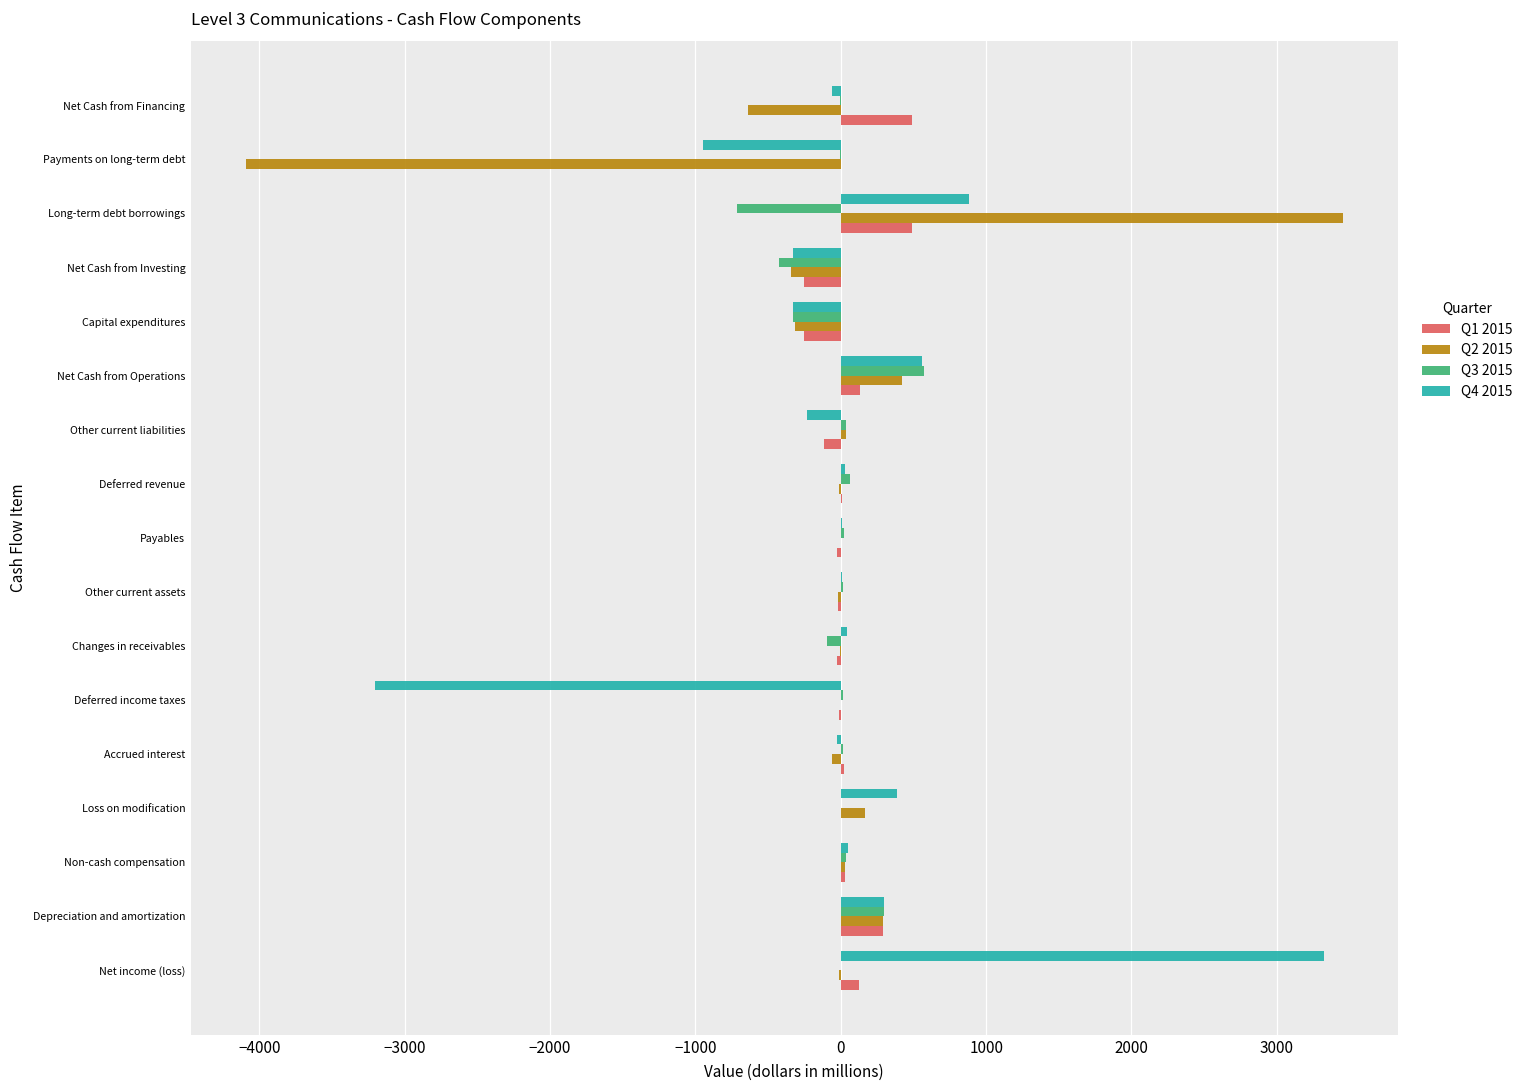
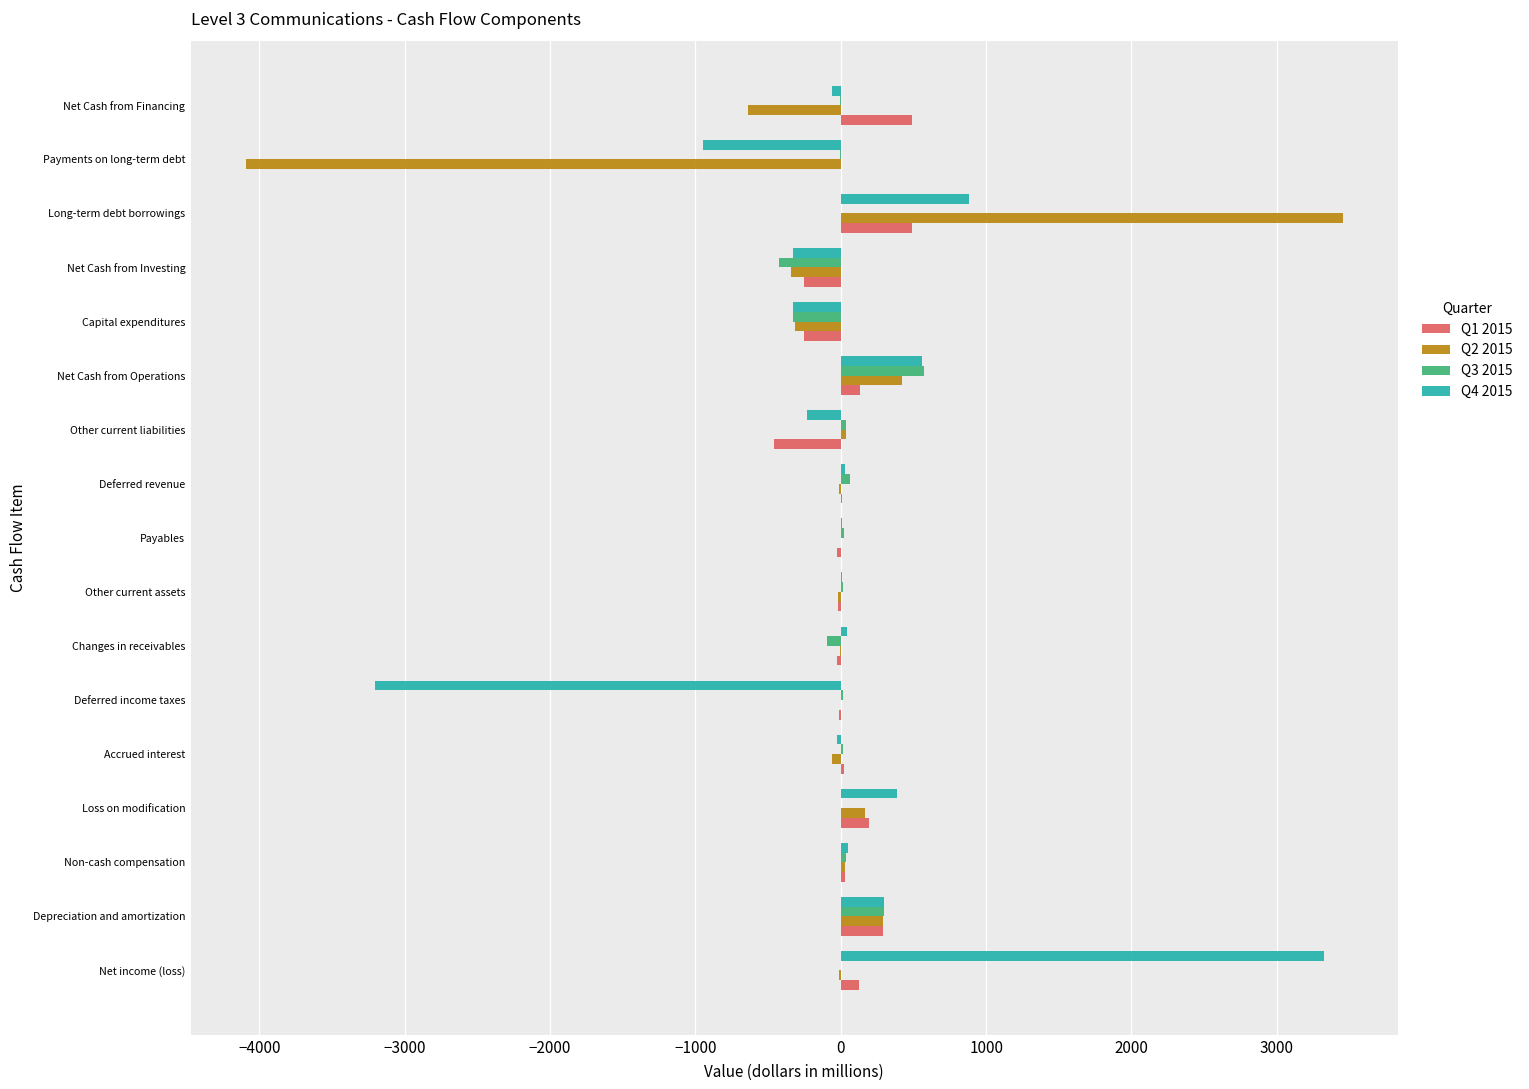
Q3 2015, Long-term debt borrowings: -710 -> 0
Q1 2015, Other current liabilities: -120 -> -460
Q1 2015, Loss on modification: 0 -> 200
